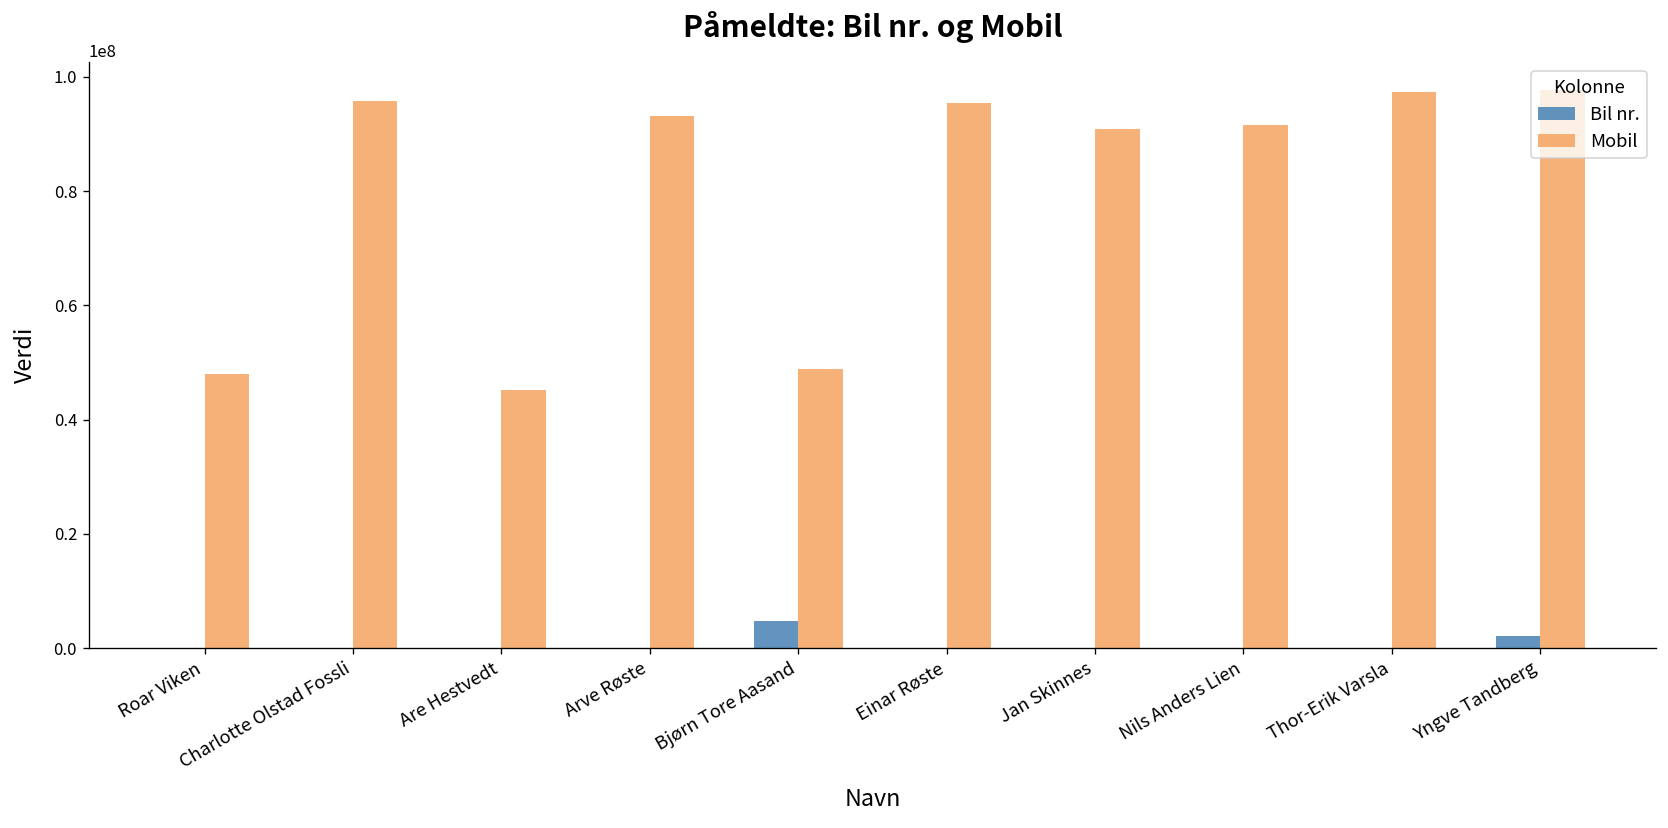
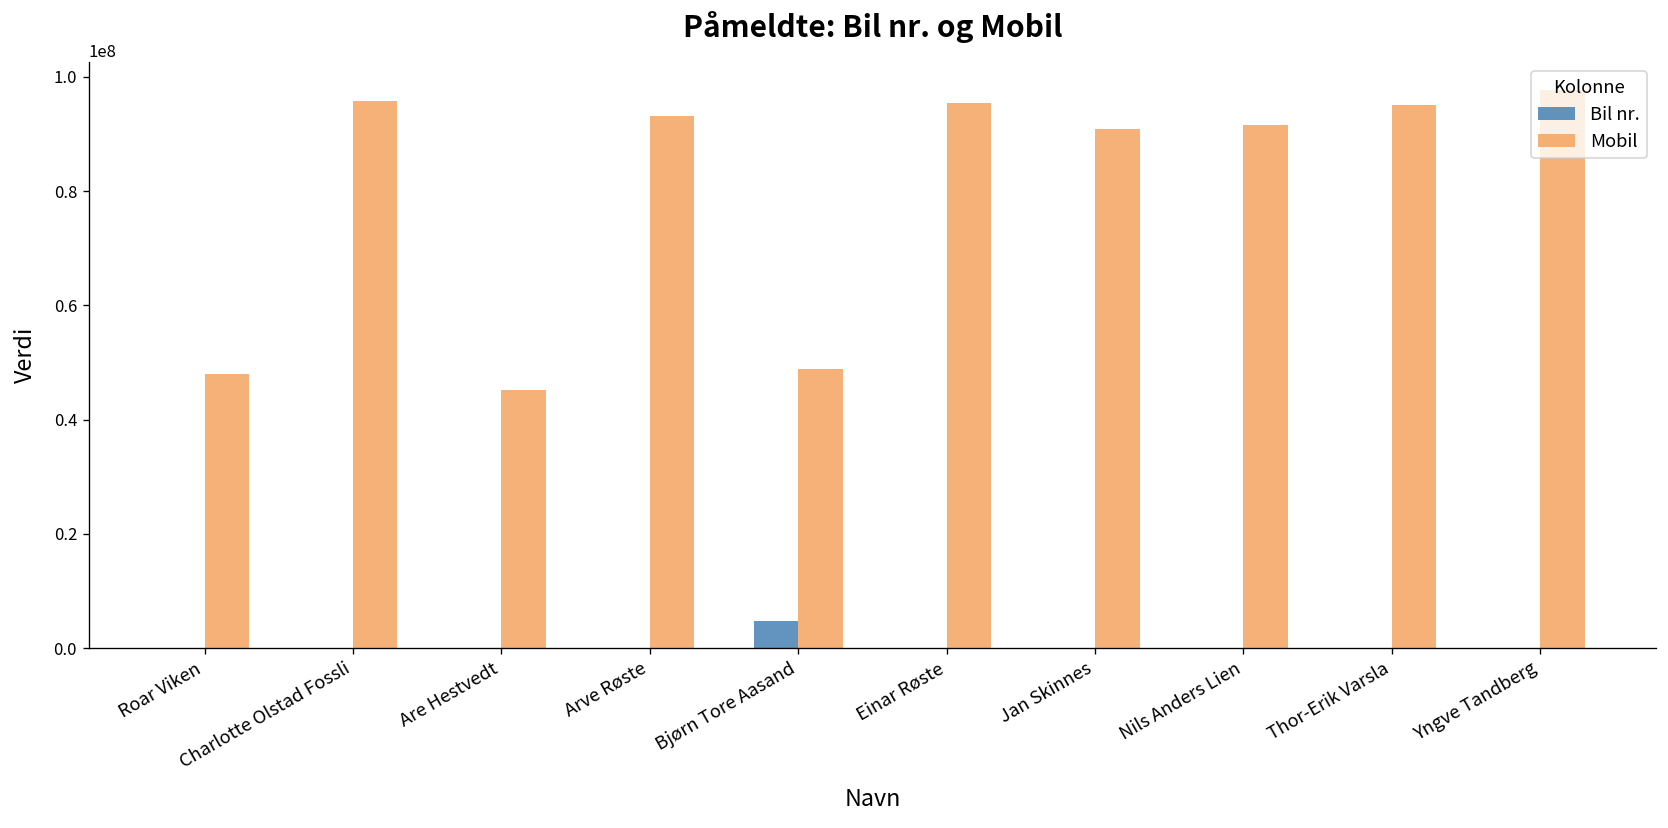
Mobil, Thor-Erik Varsla: 97000000 -> 95000000
Bil nr., Yngve Tandberg: 2000000 -> 0
